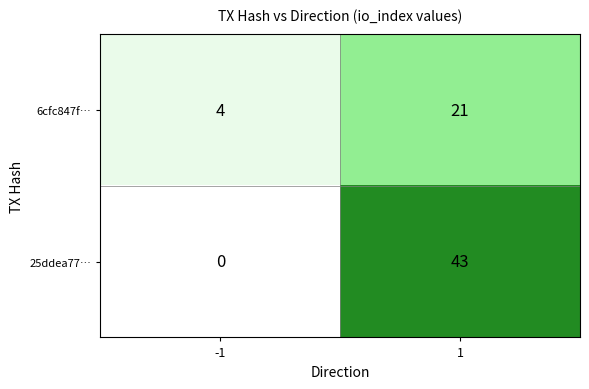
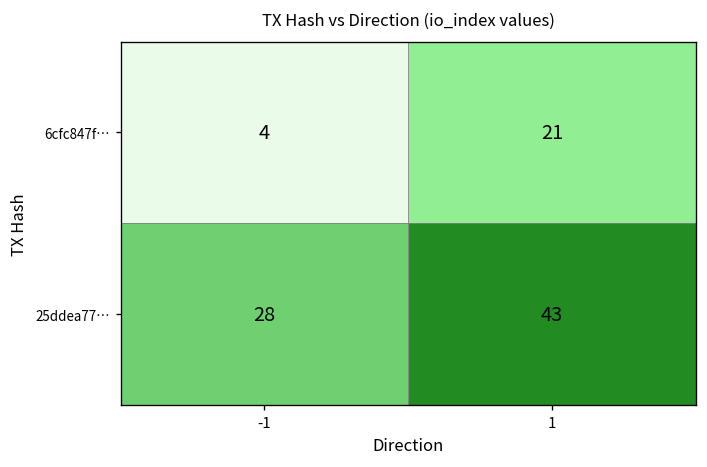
25ddea77…, -1: 0 -> 28
